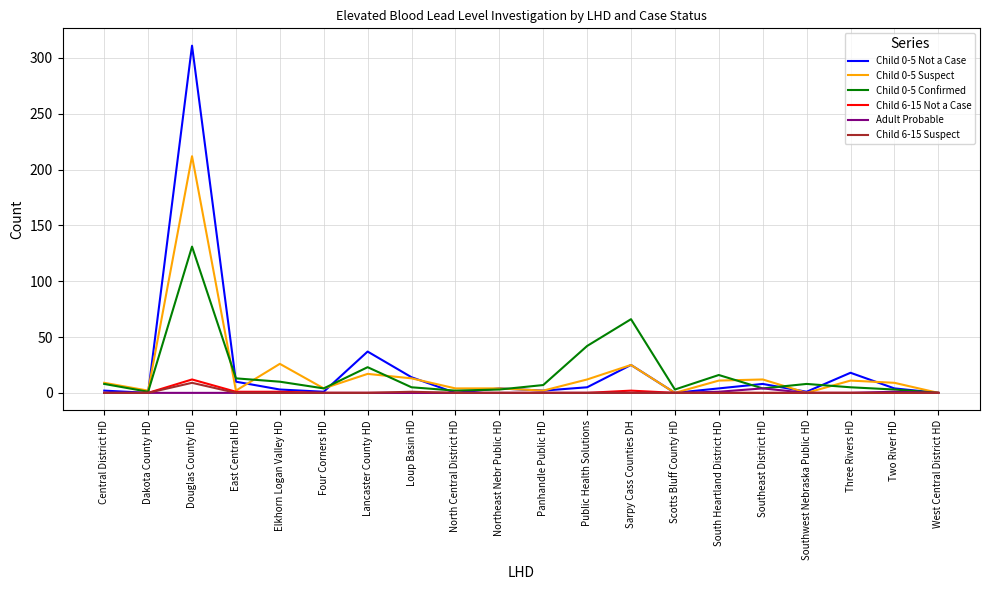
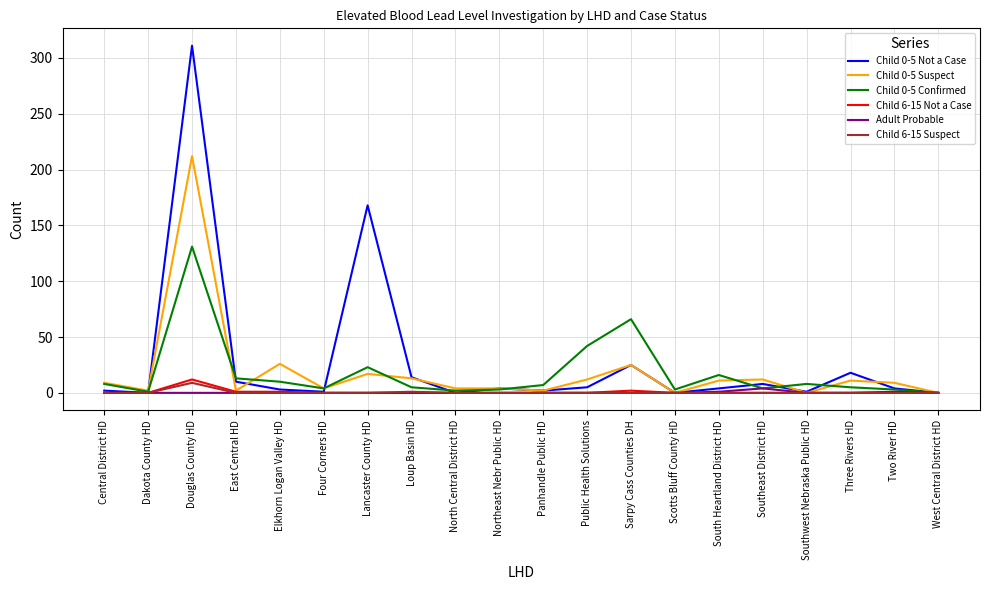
Child 0-5 Not a Case, Lancaster County HD: 37 -> 168
